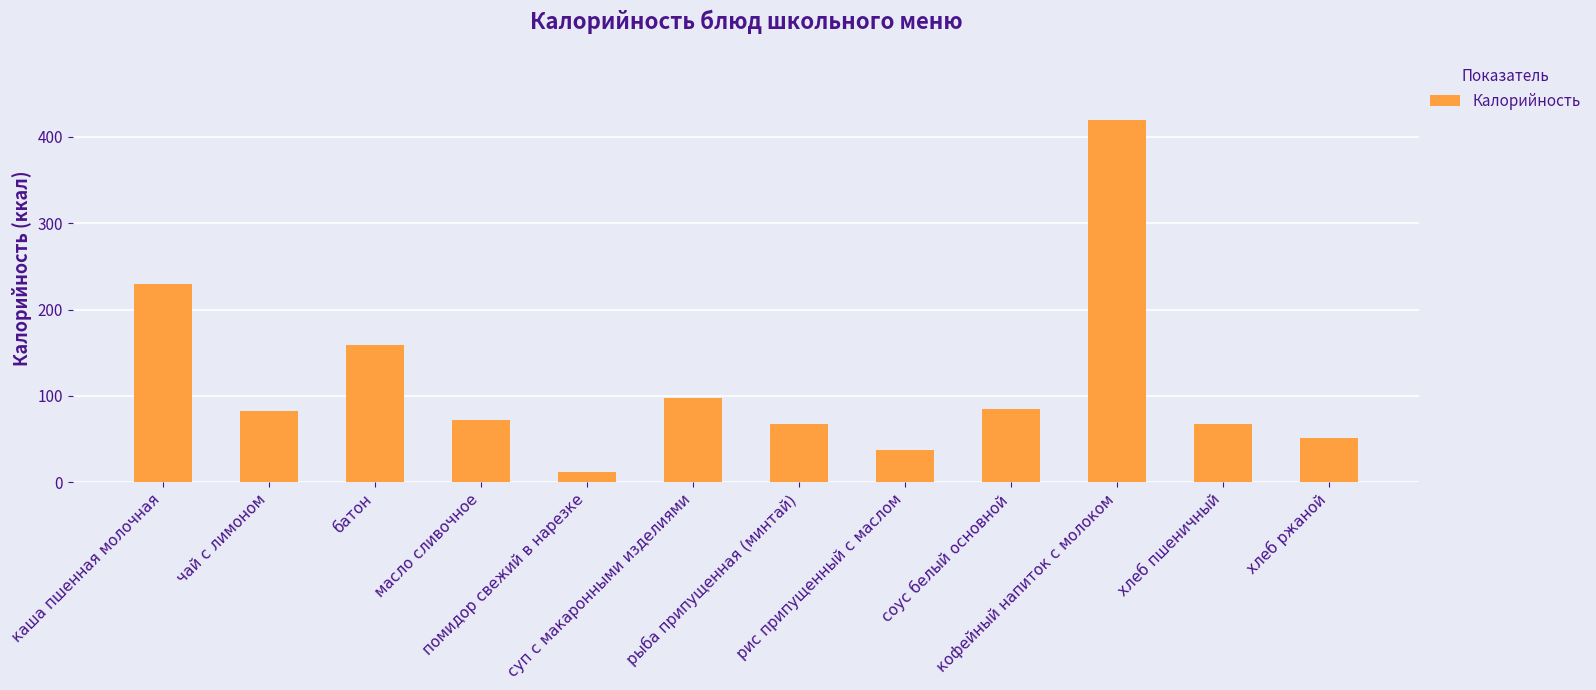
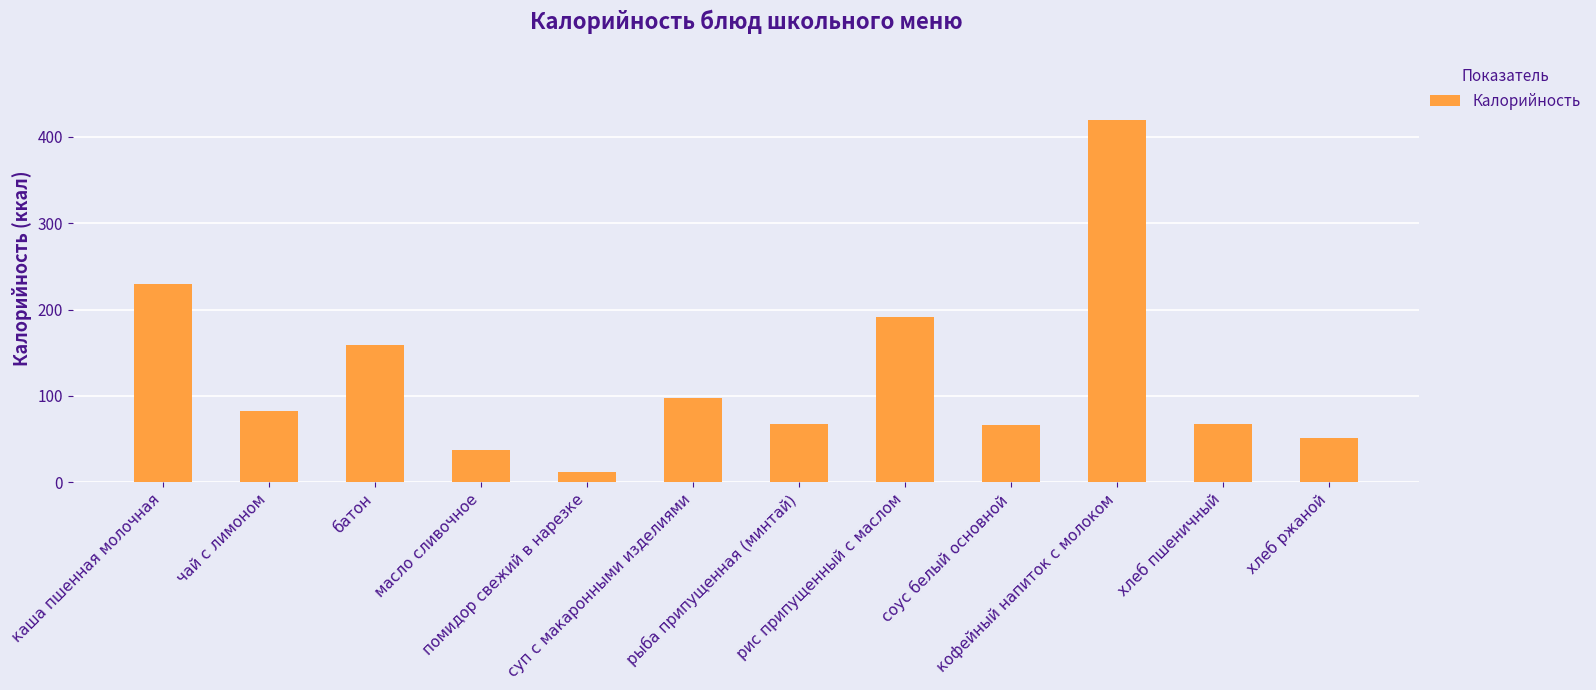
масло сливочное: 70 -> 40
рис припущенный с маслом: 40 -> 190
соус белый основной: 80 -> 70
